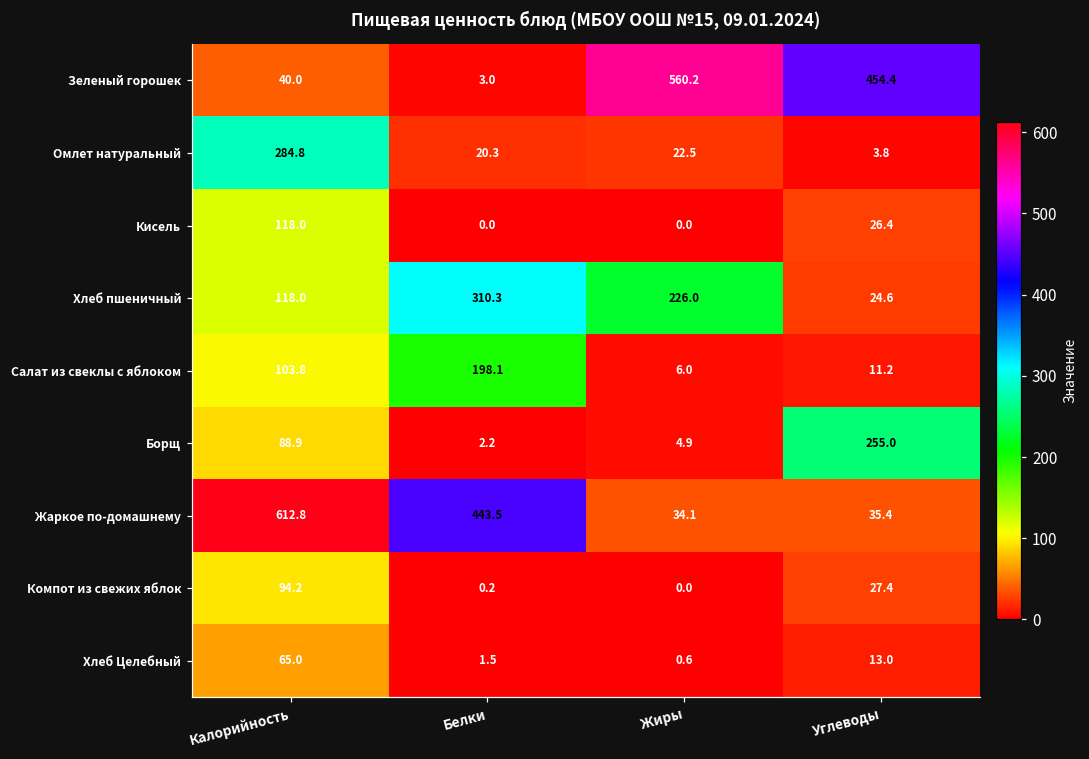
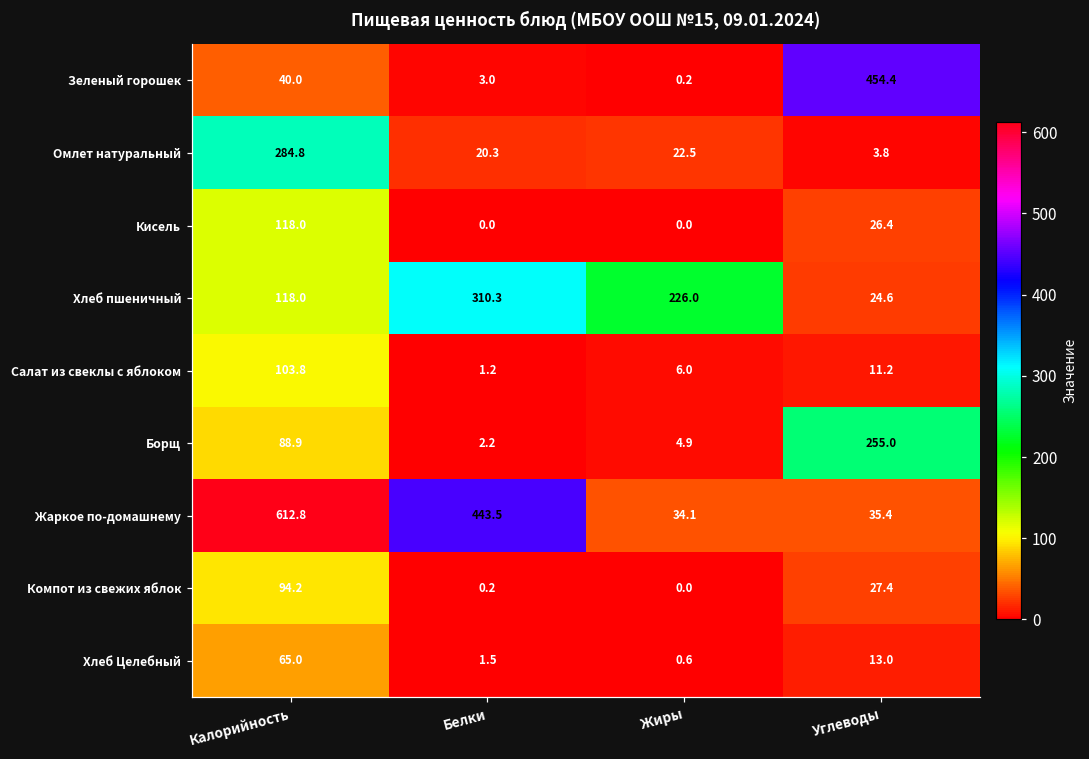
Зеленый горошек, Жиры: 560.2 -> 0.2
Салат из свеклы с яблоком, Белки: 198.1 -> 1.2
